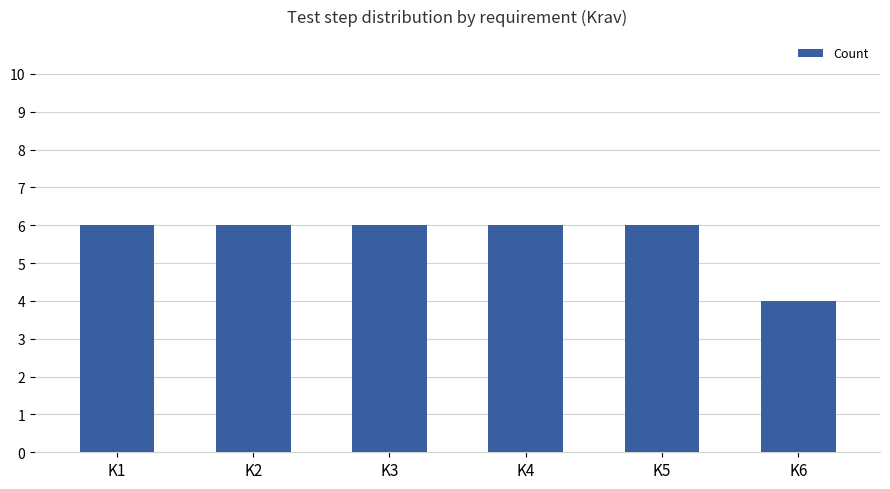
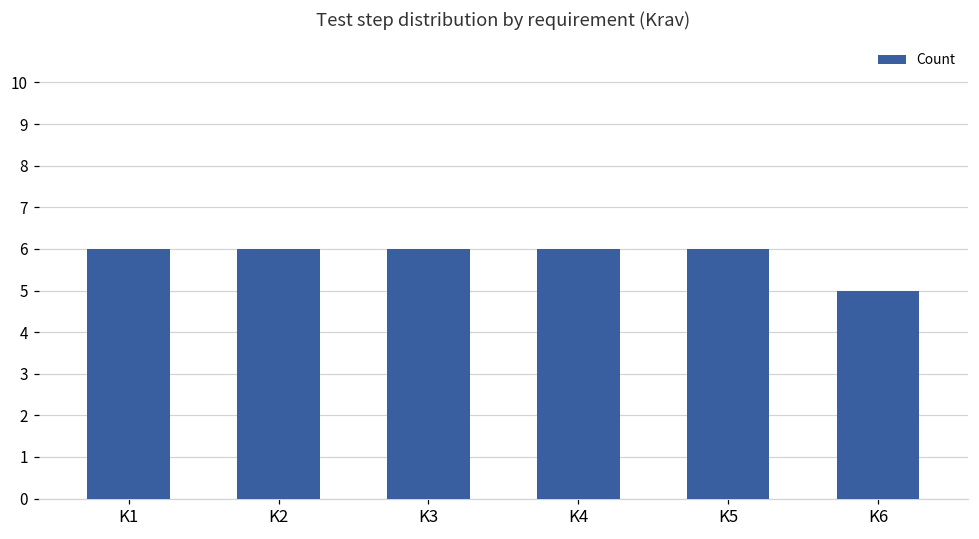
K6: 4 -> 5
